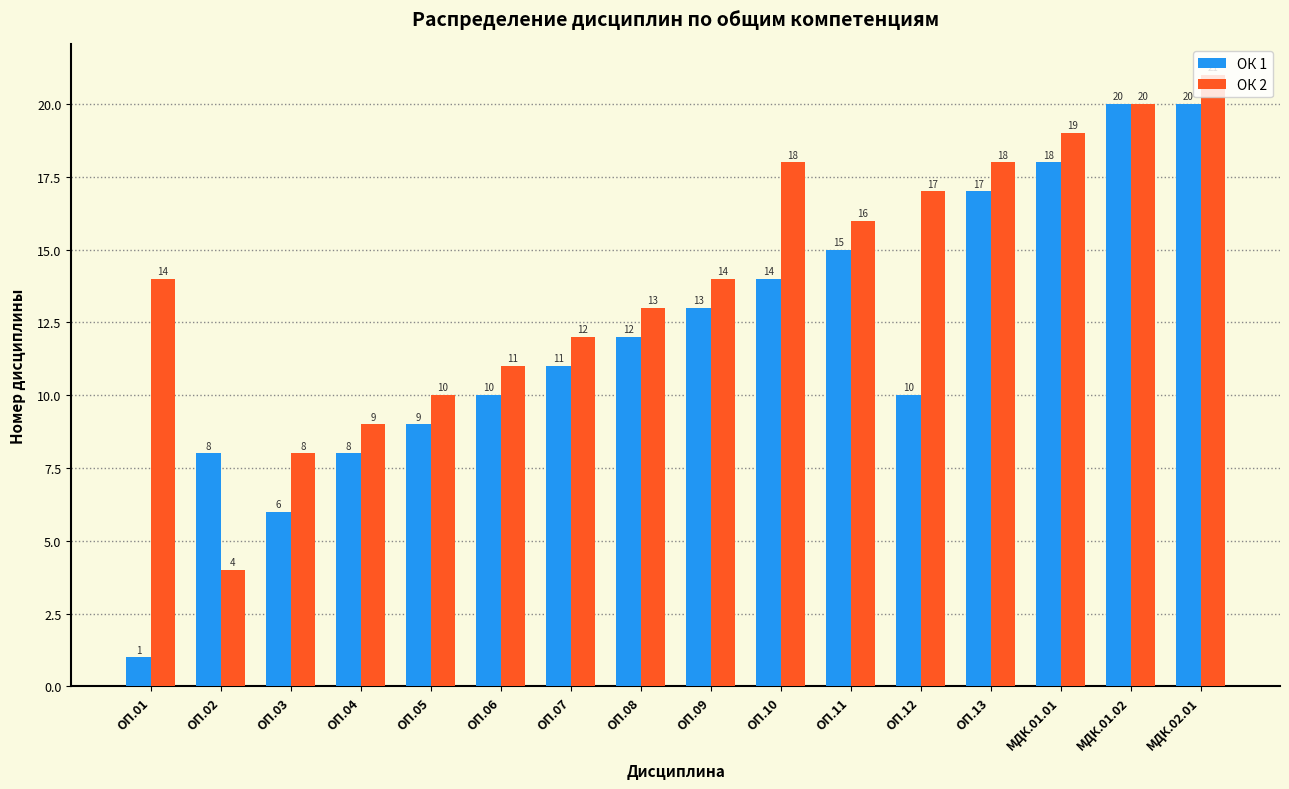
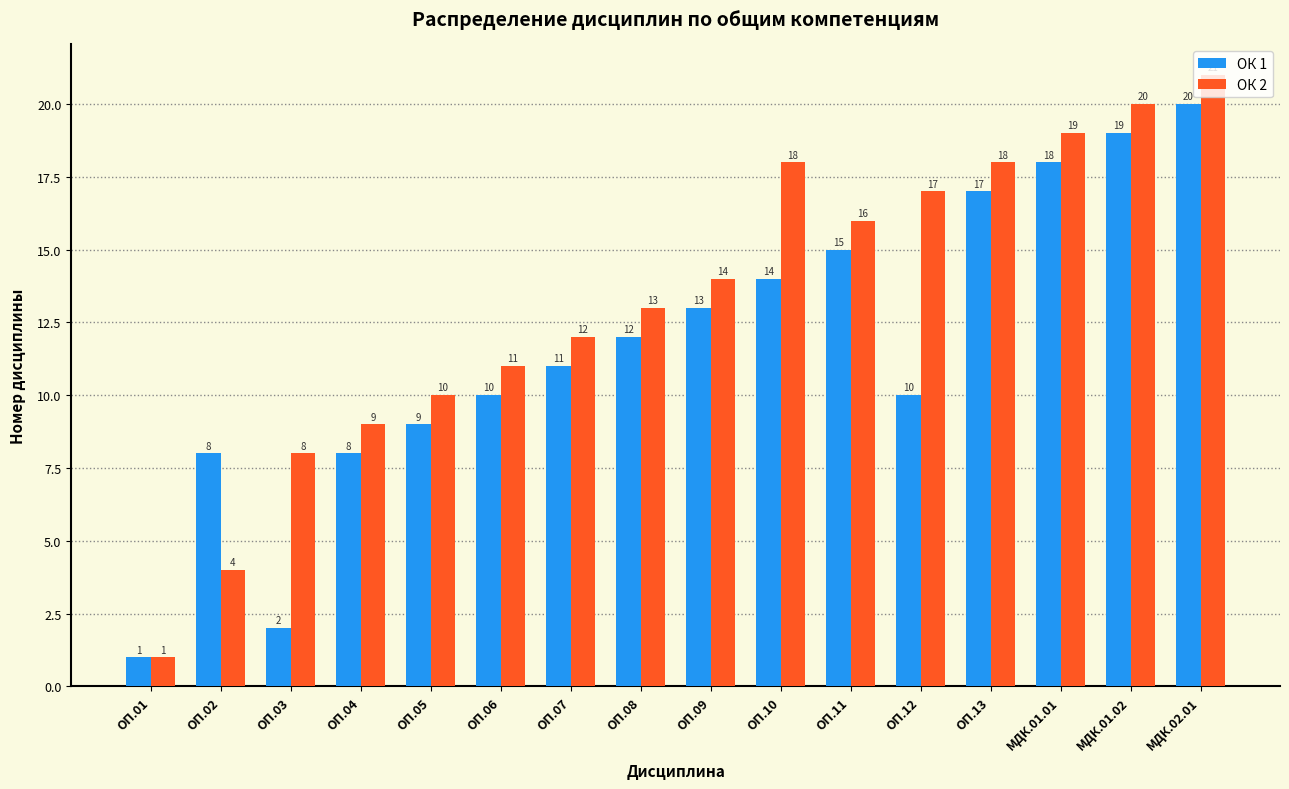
ОК 2, ОП.01: 14 -> 1
ОК 1, ОП.03: 6 -> 2
ОК 1, МДК.01.02: 20 -> 19
